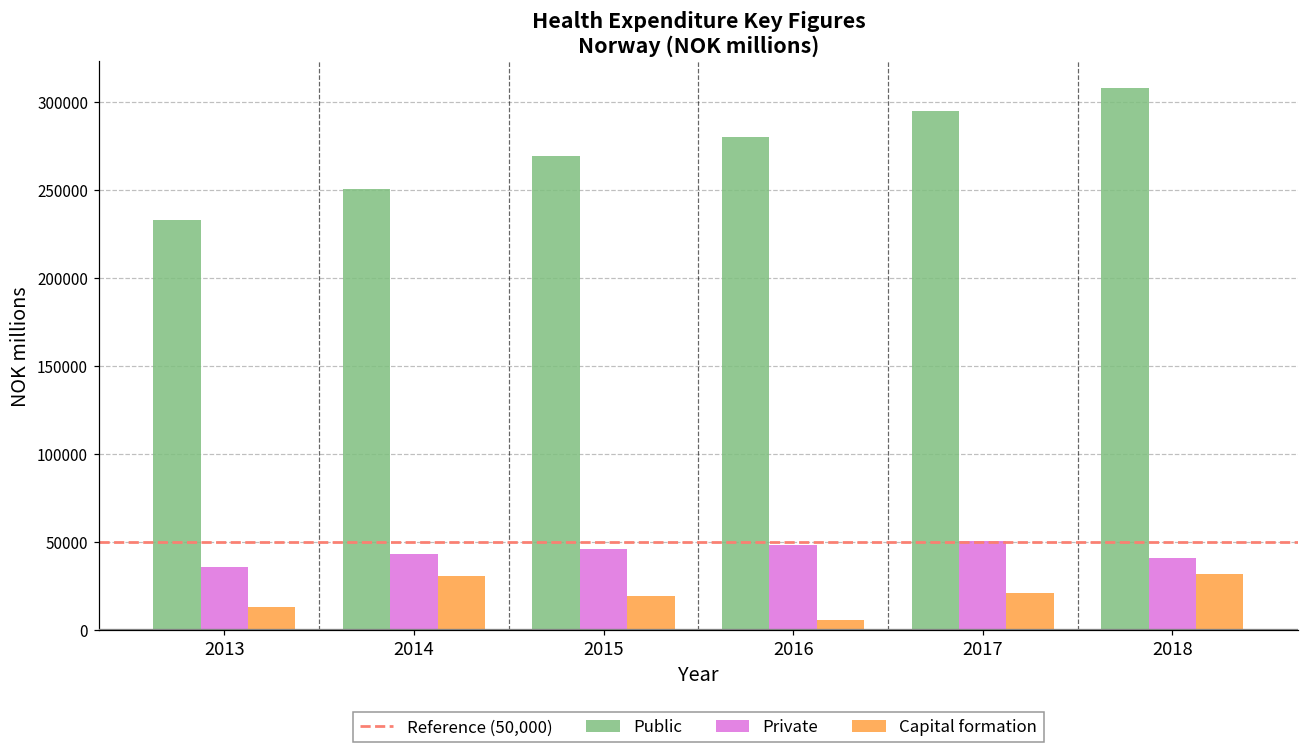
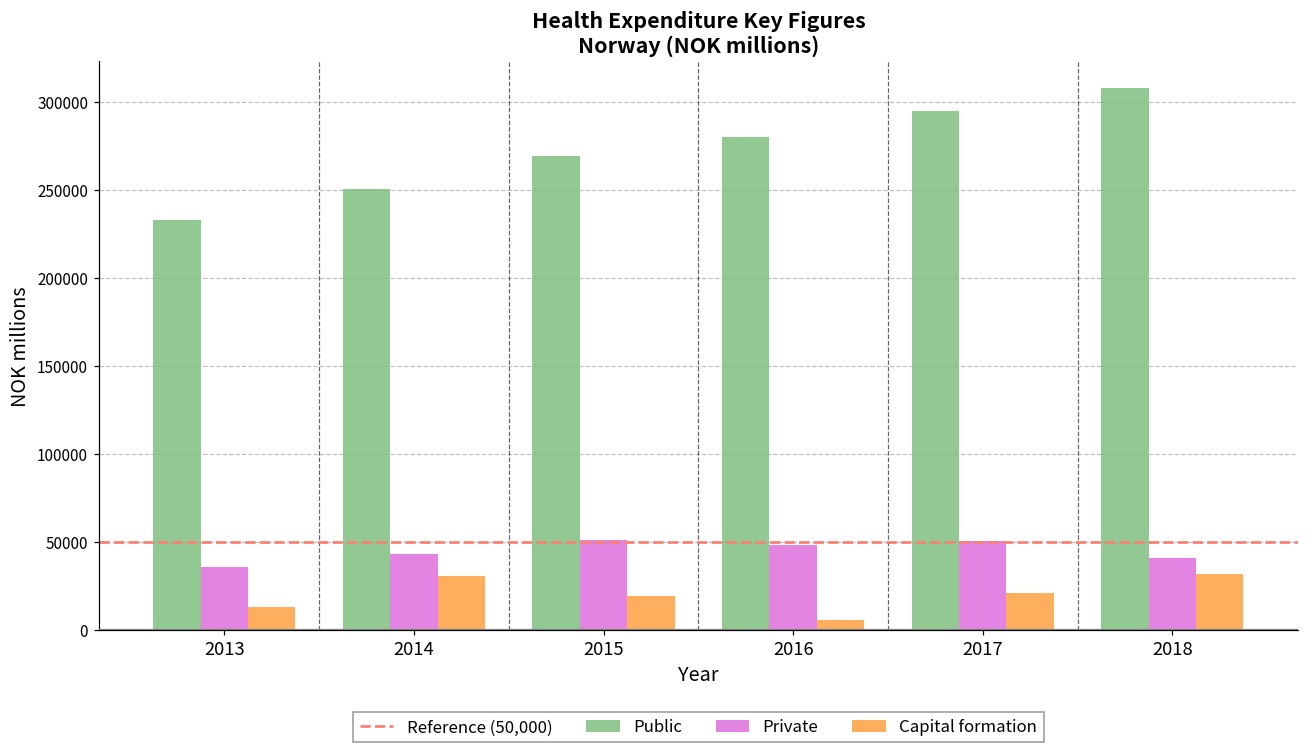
Private, 2015: 46000 -> 51000
